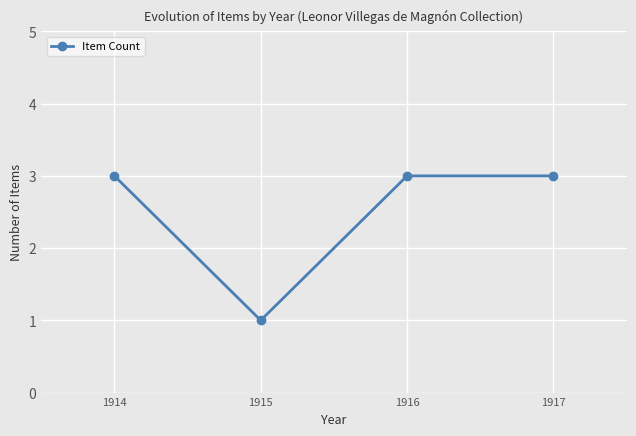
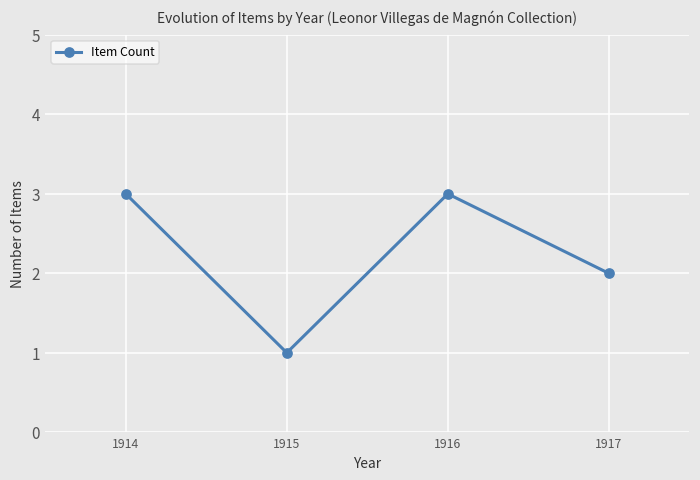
1917: 3 -> 2
